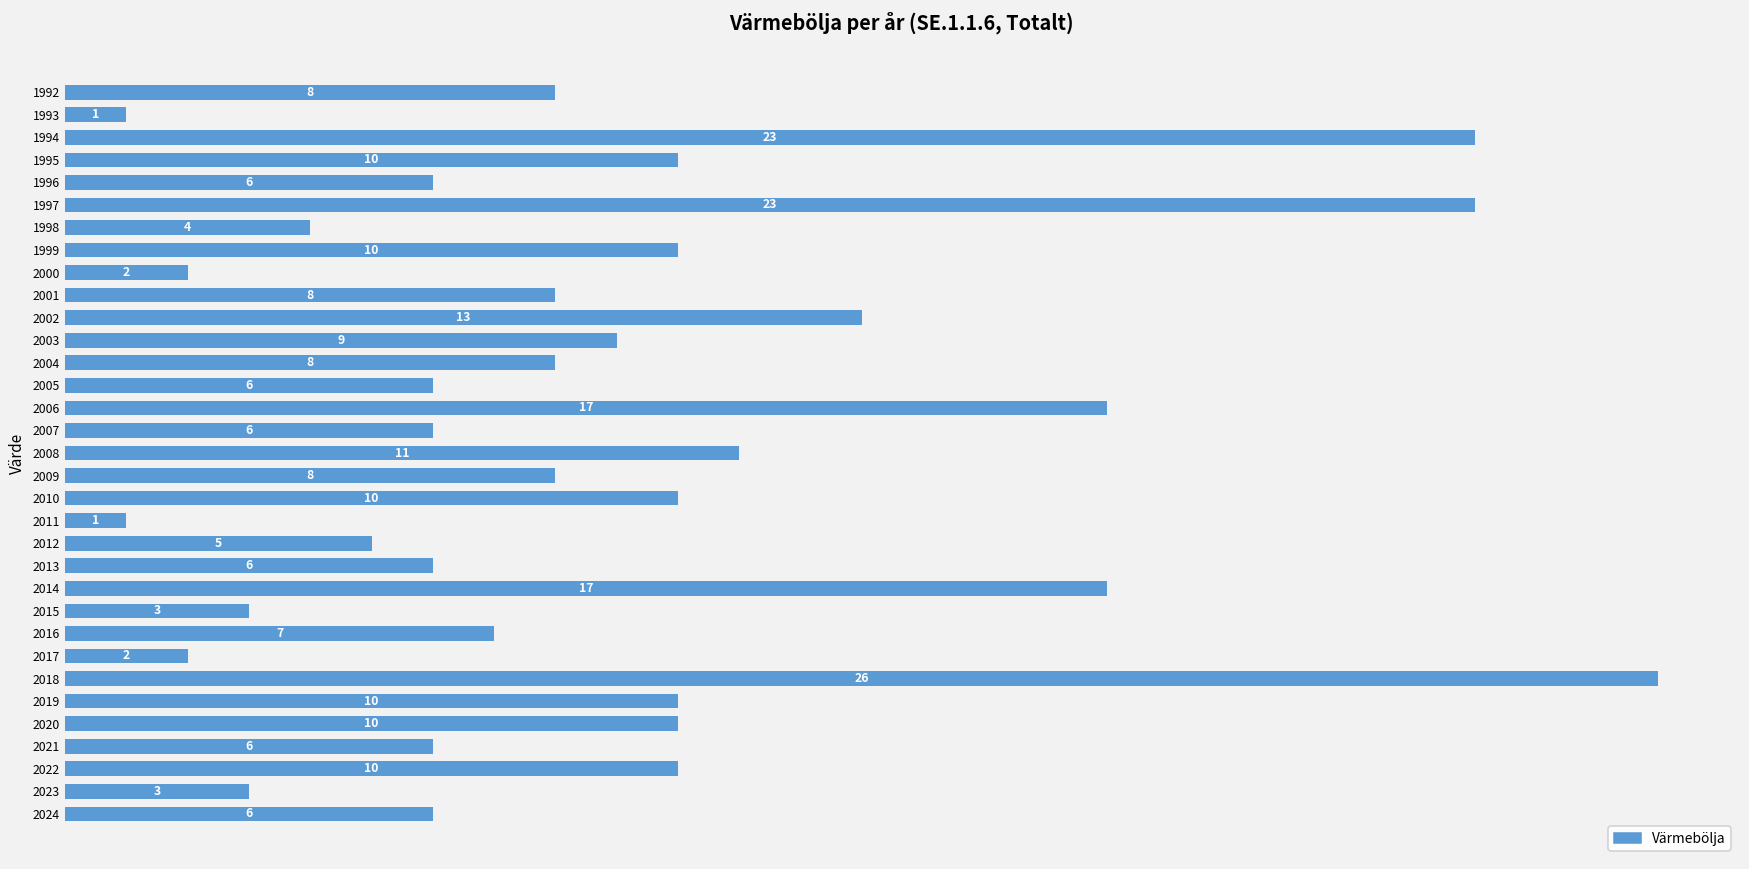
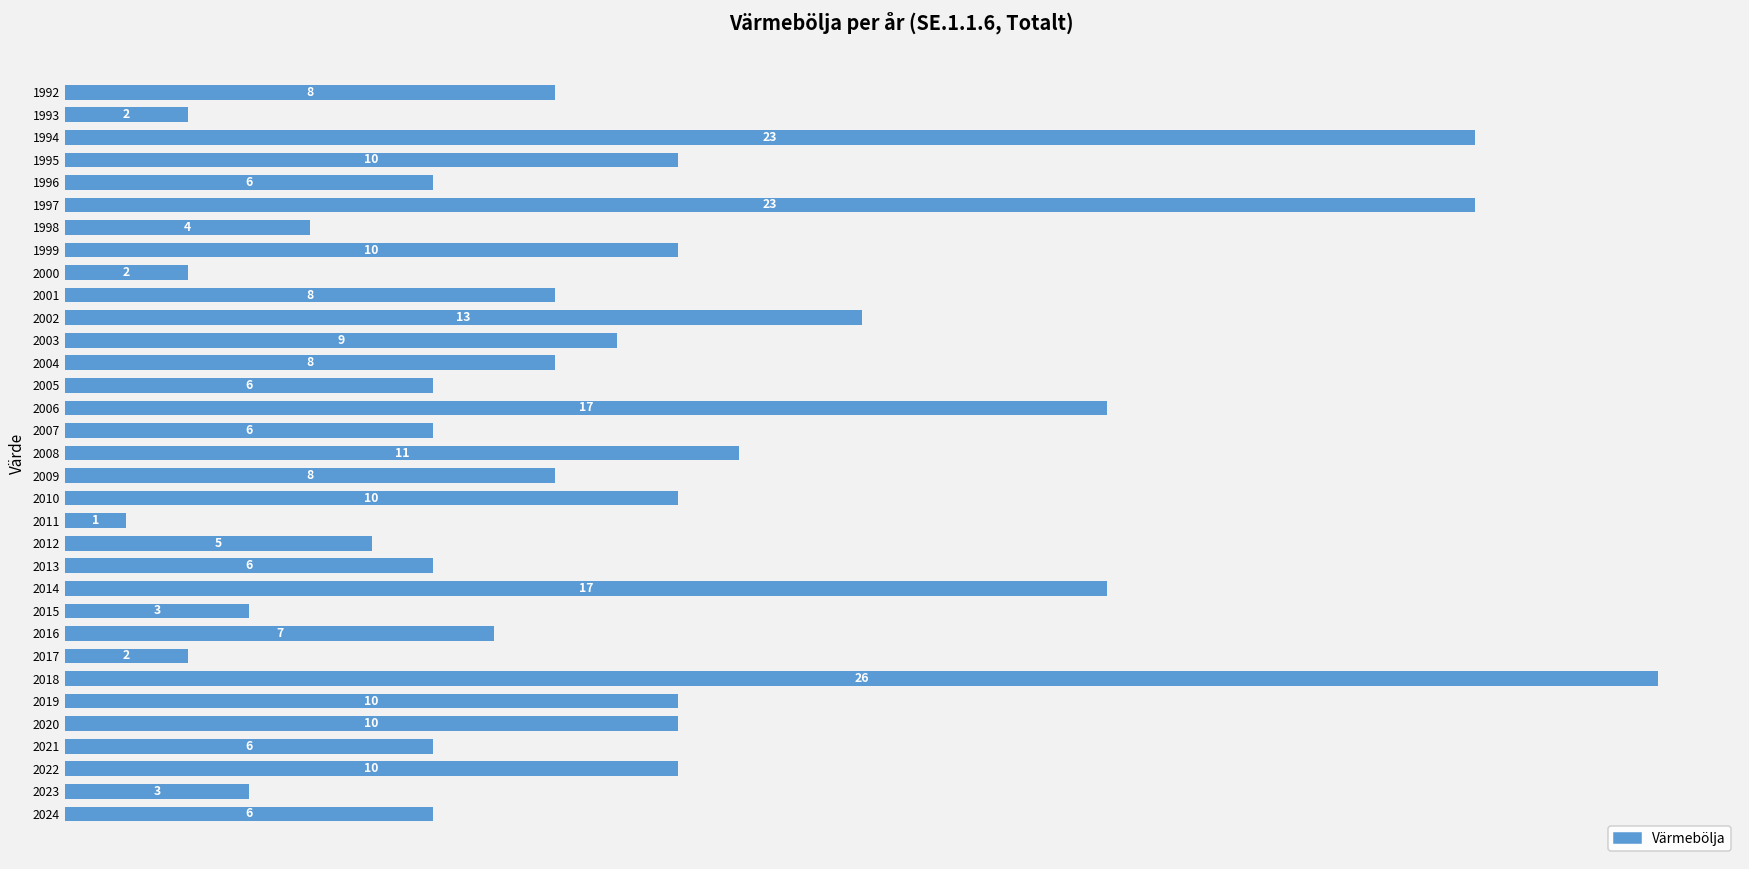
1993: 1 -> 2
